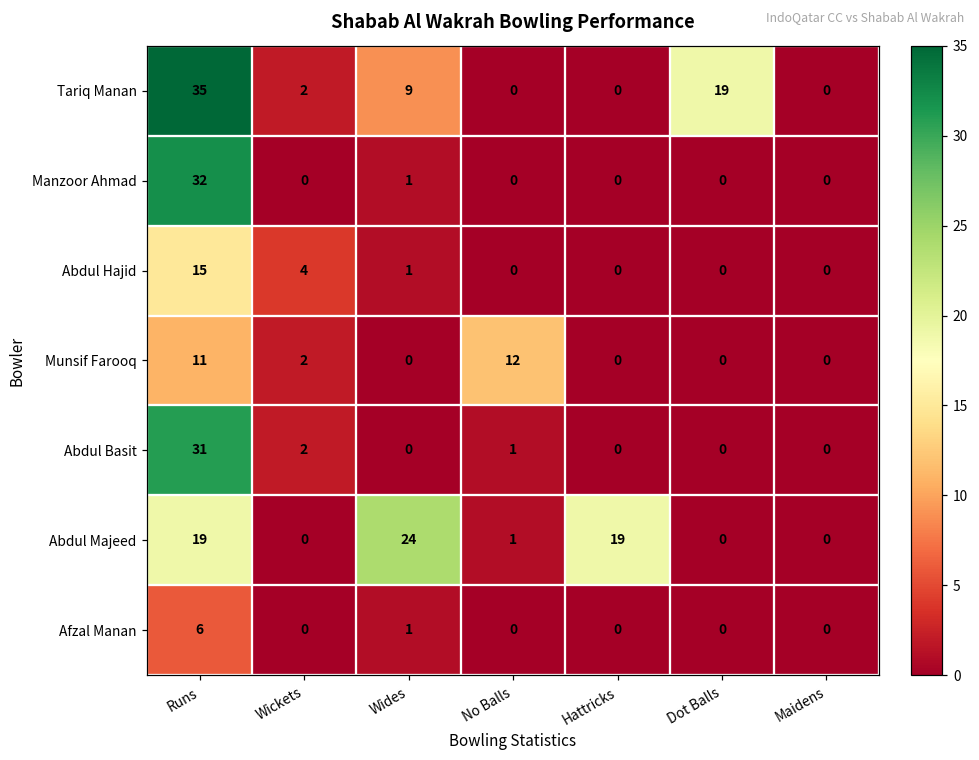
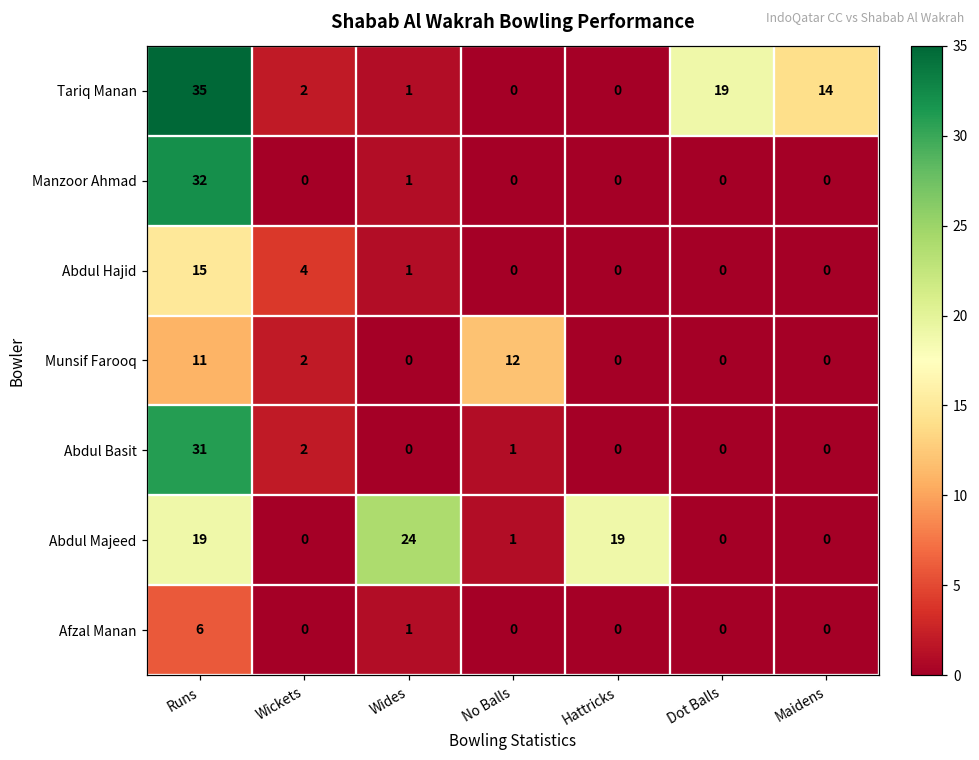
Tariq Manan, Wides: 9 -> 1
Tariq Manan, Maidens: 0 -> 14
